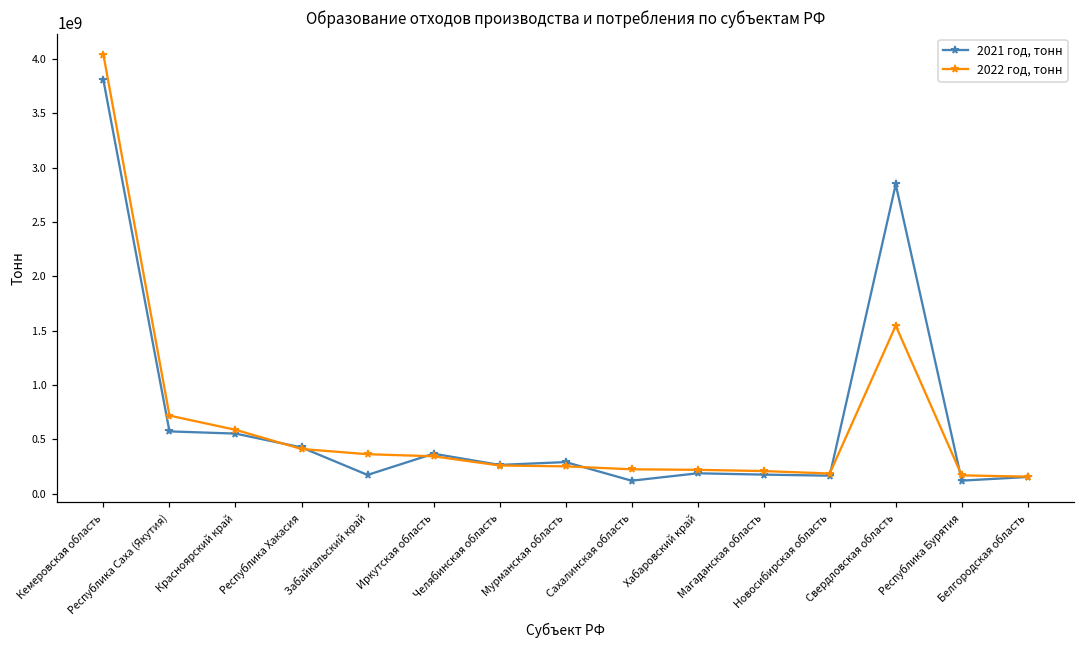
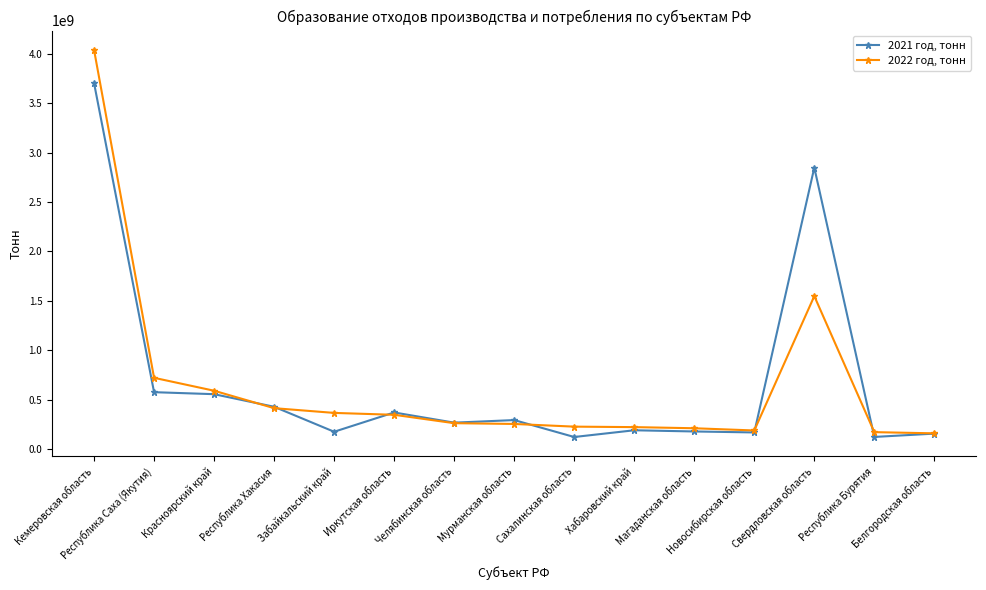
2021 год, тонн, Кемеровская область: 3800000000 -> 3700000000
